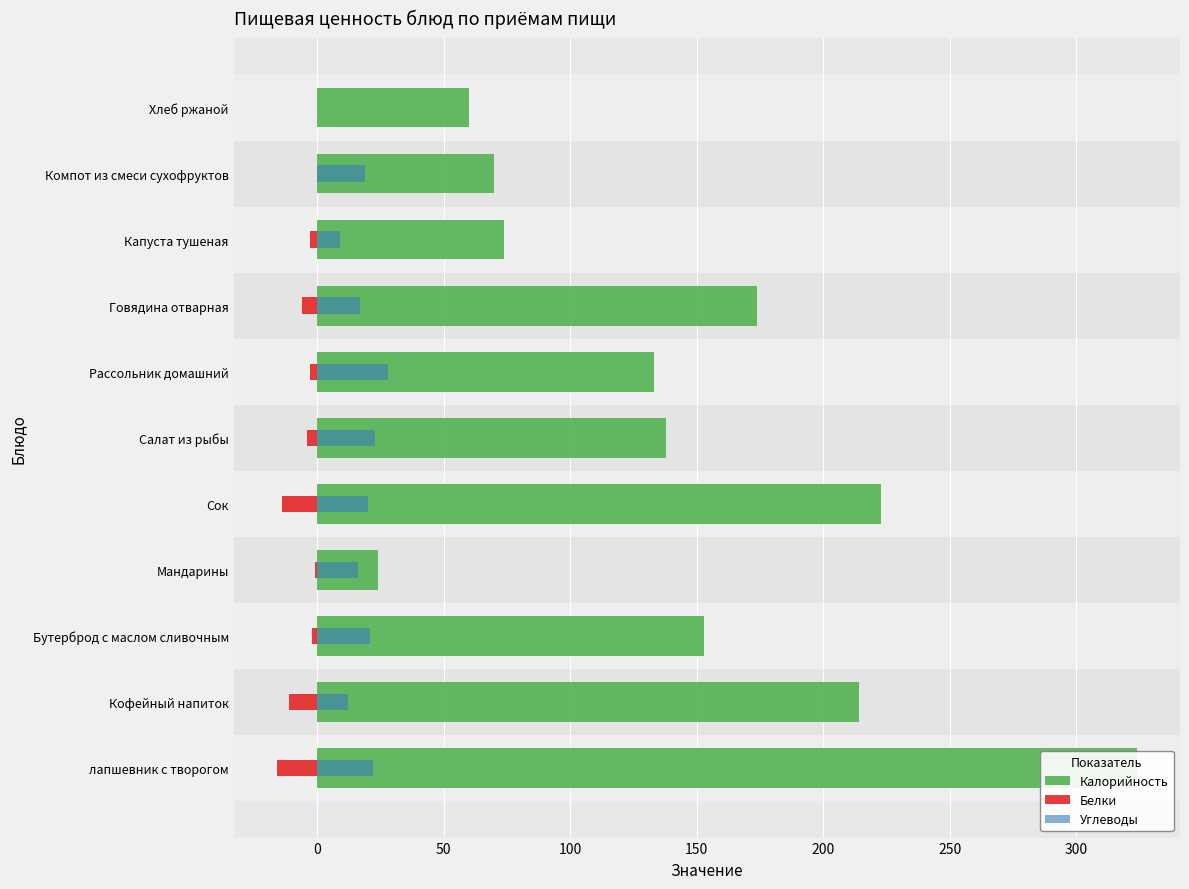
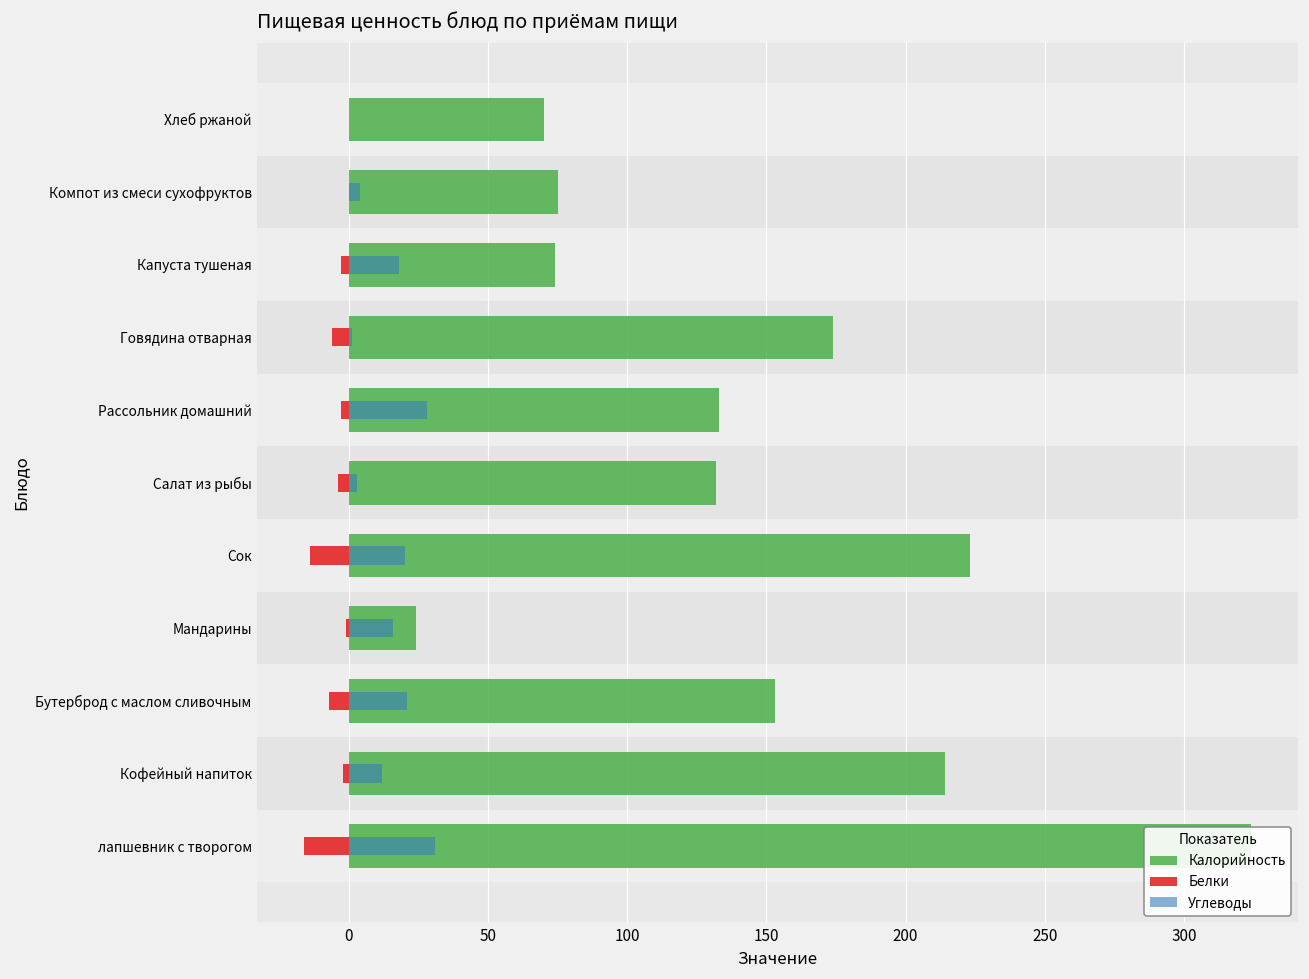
Калорийность, Хлеб ржаной: 60 -> 70
Калорийность, Компот из смеси сухофруктов: 70 -> 75
Углеводы, Компот из смеси сухофруктов: 19 -> 4
Углеводы, Капуста тушеная: 9 -> 18
Углеводы, Говядина отварная: 17 -> 1
Калорийность, Салат из рыбы: 138 -> 132
Углеводы, Салат из рыбы: 23 -> 3
Белки, Бутерброд с маслом сливочным: -2 -> -7
Белки, Кофейный напиток: -11 -> -2
Углеводы, лапшевник с творогом: 22 -> 31
